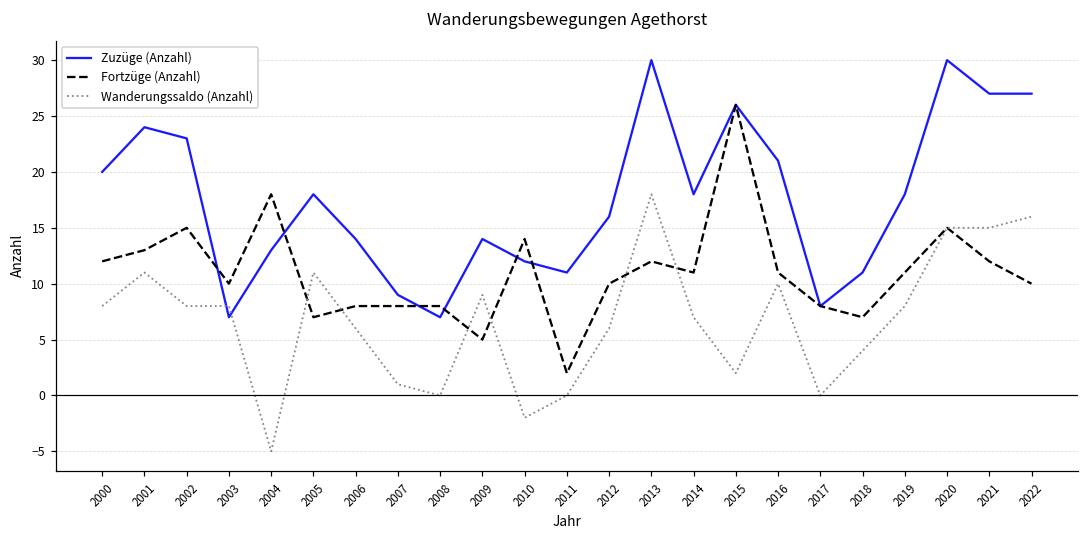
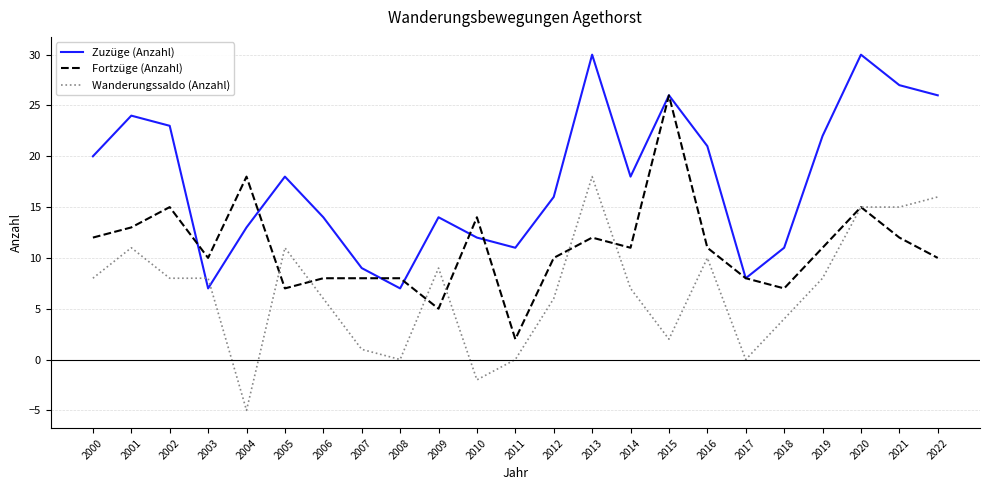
Zuzüge (Anzahl), 2019: 18 -> 22
Zuzüge (Anzahl), 2022: 27 -> 26
